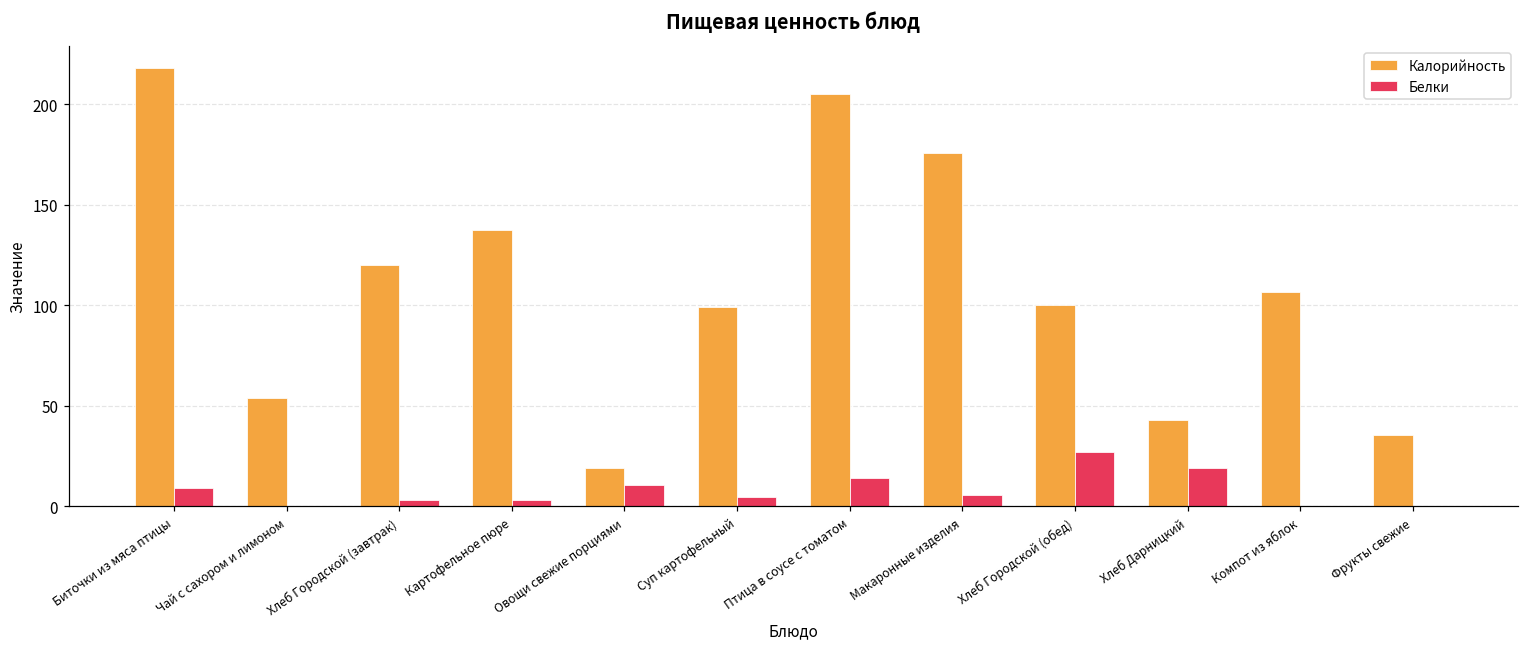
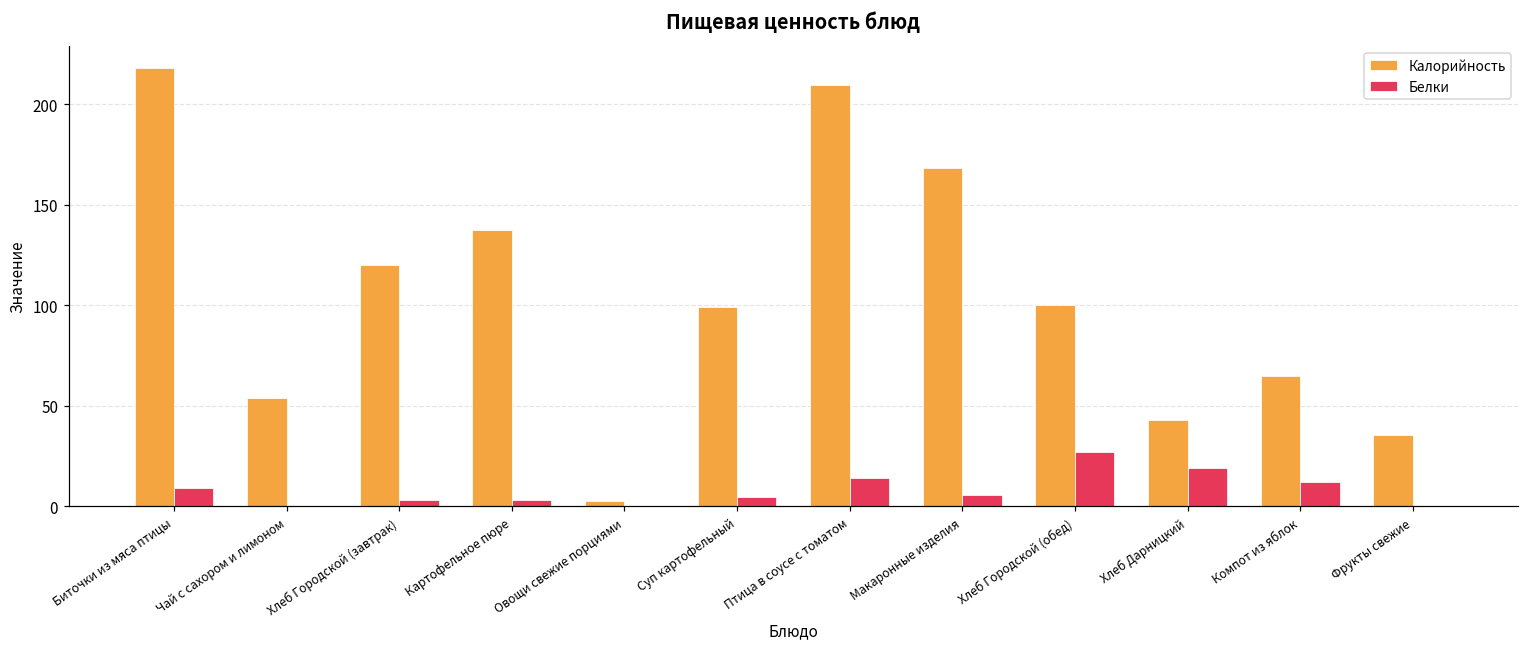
Калорийность, Овощи свежие порциями: 19 -> 2
Белки, Овощи свежие порциями: 10 -> 0
Калорийность, Птица в соусе с томатом: 205 -> 210
Калорийность, Макаронные изделия: 176 -> 168
Калорийность, Компот из яблок: 107 -> 65
Белки, Компот из яблок: 0 -> 12
